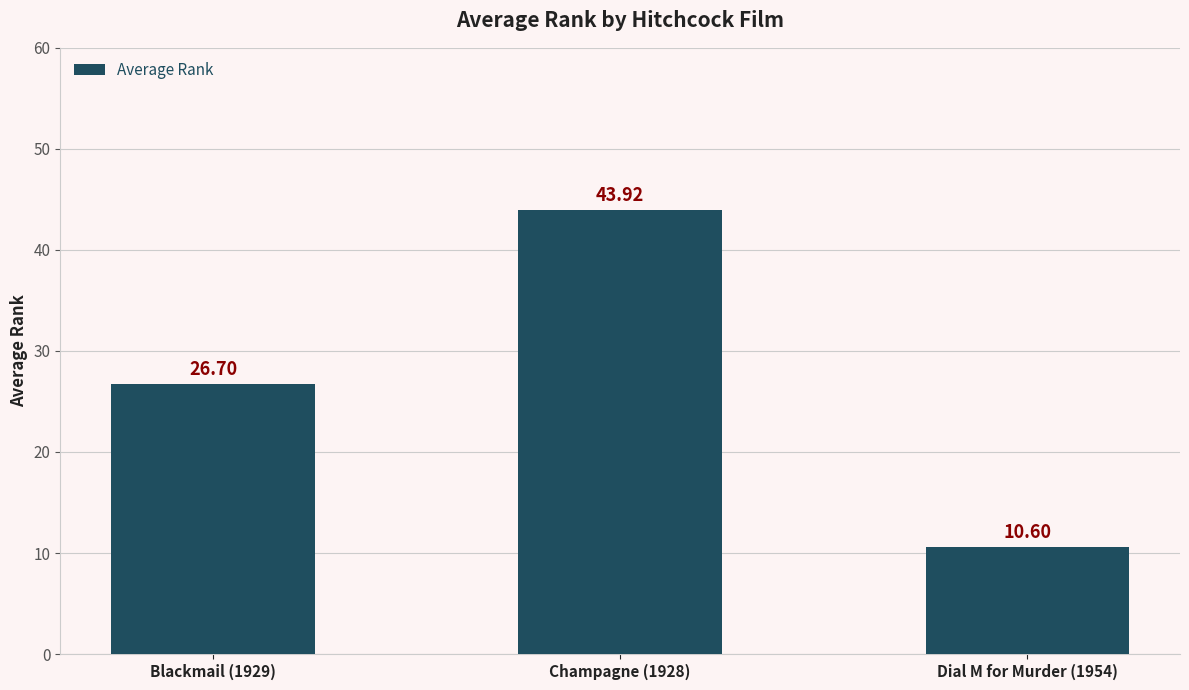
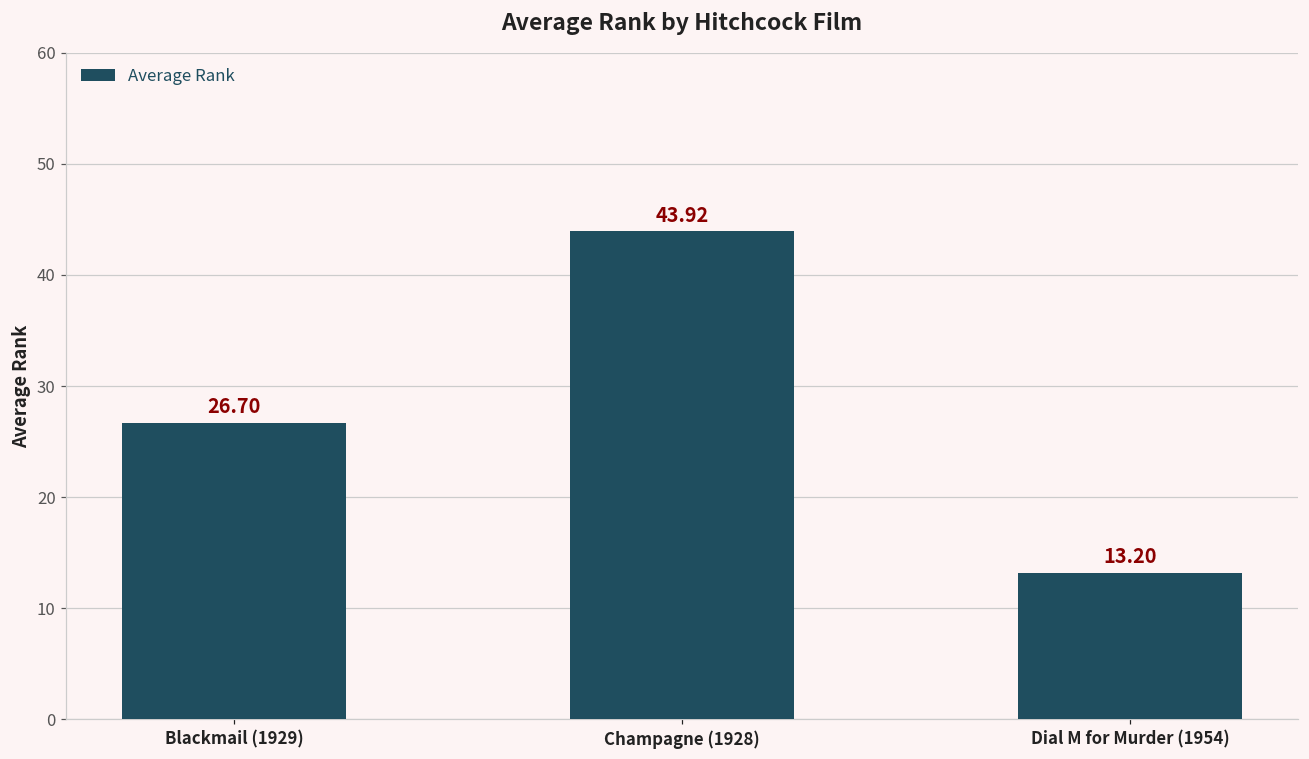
Dial M for Murder (1954): 10.60 -> 13.20
